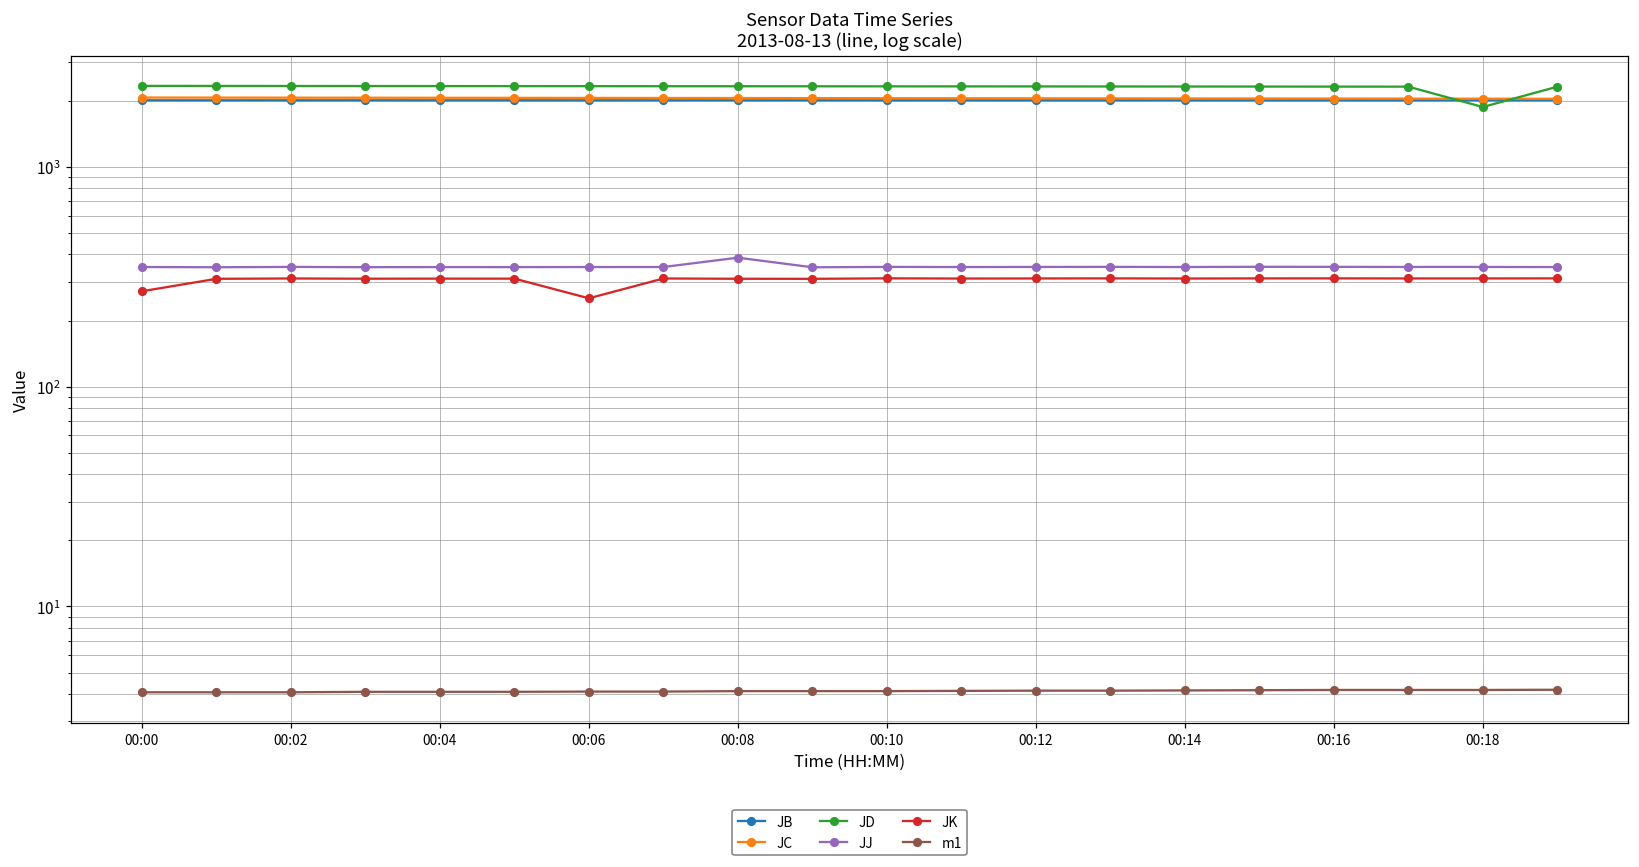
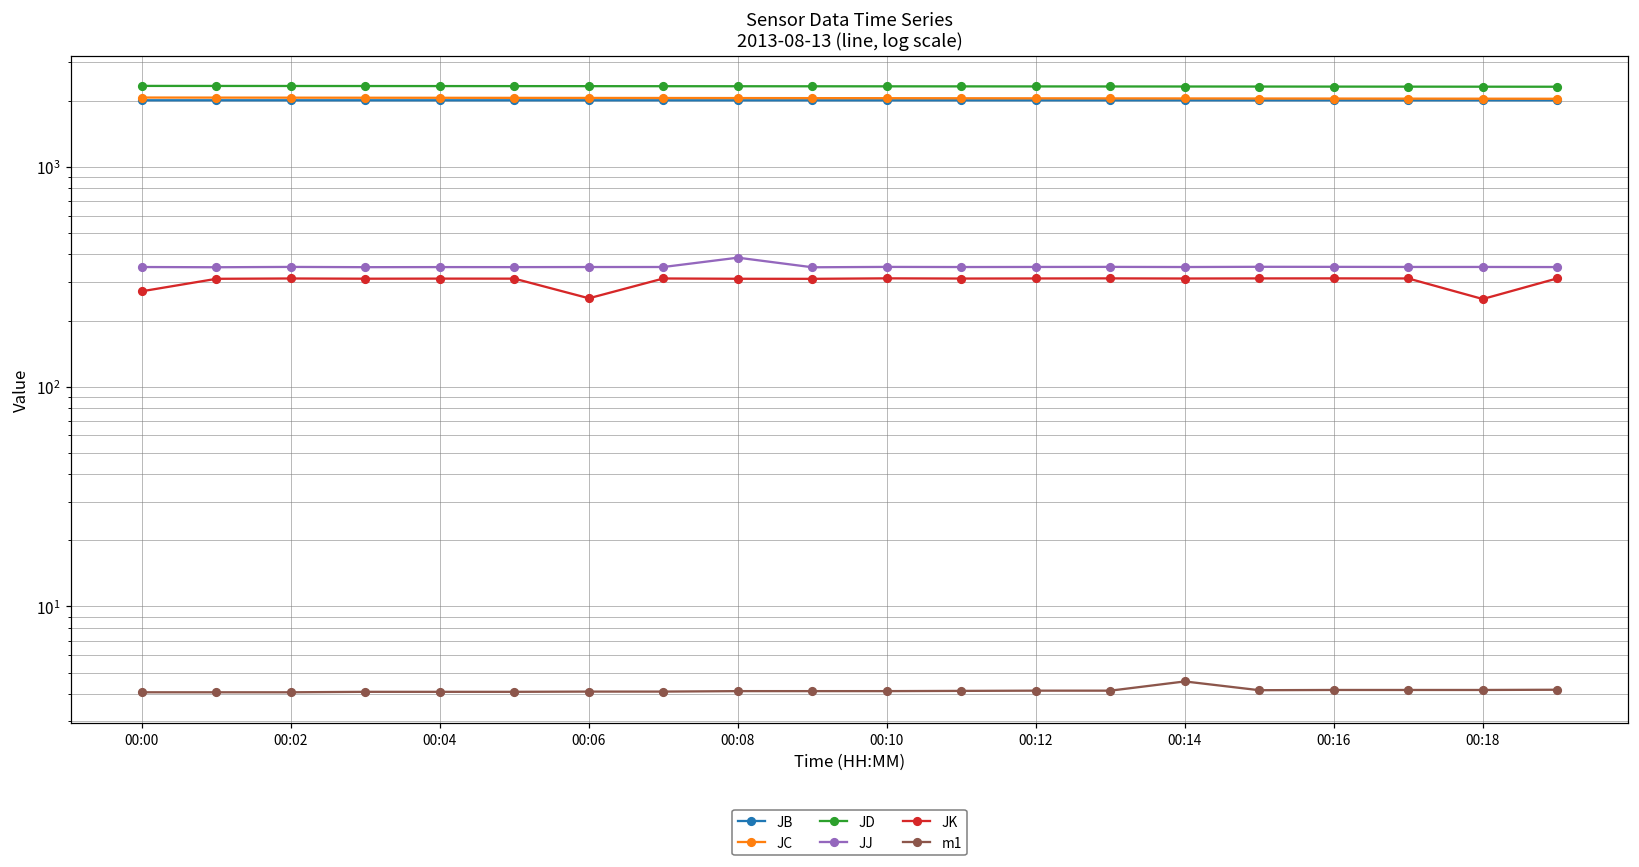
m1, 00:14: 4.2 -> 4.6
JD, 00:18: 1900 -> 2300
JK, 00:18: 310 -> 250
